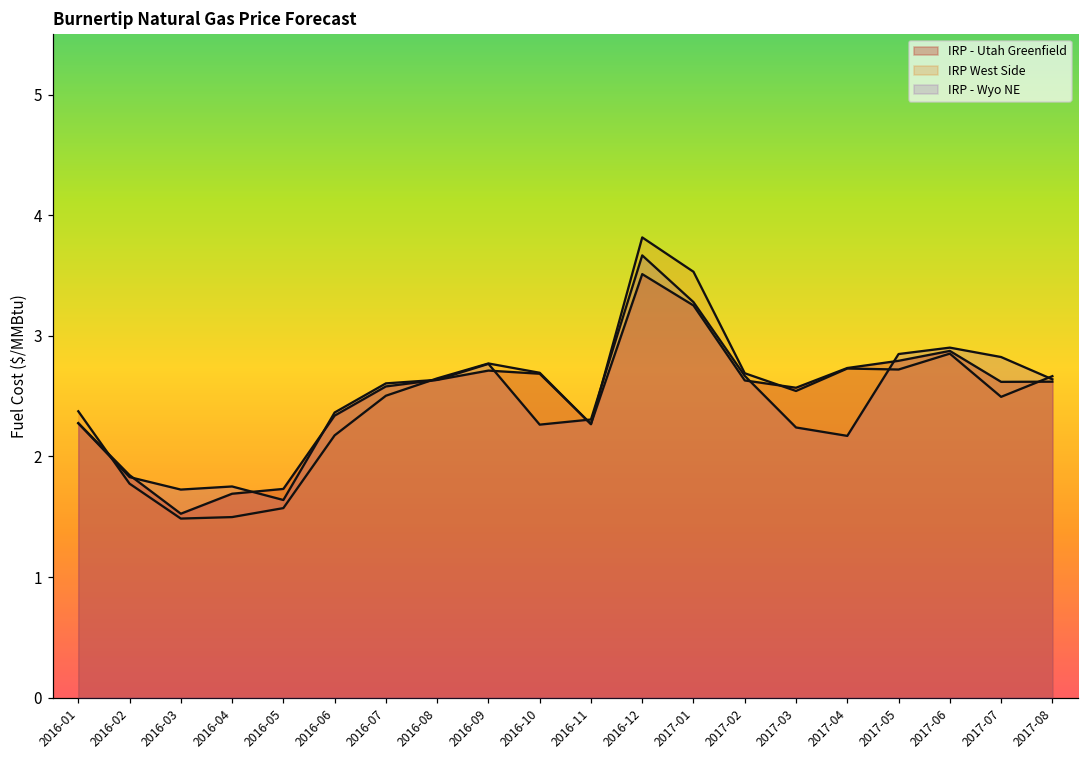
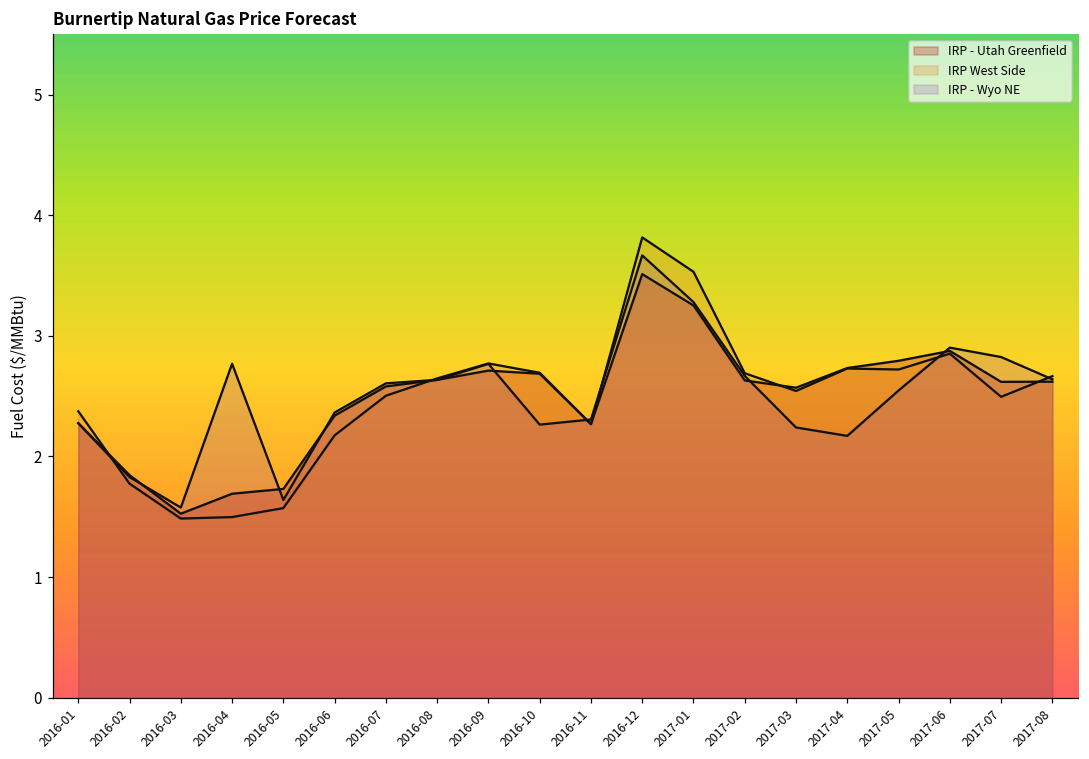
IRP - Wyo NE, 2016-03: 1.73 -> 1.58
IRP - Wyo NE, 2016-04: 1.75 -> 2.77
IRP - Wyo NE, 2017-05: 2.85 -> 2.55
